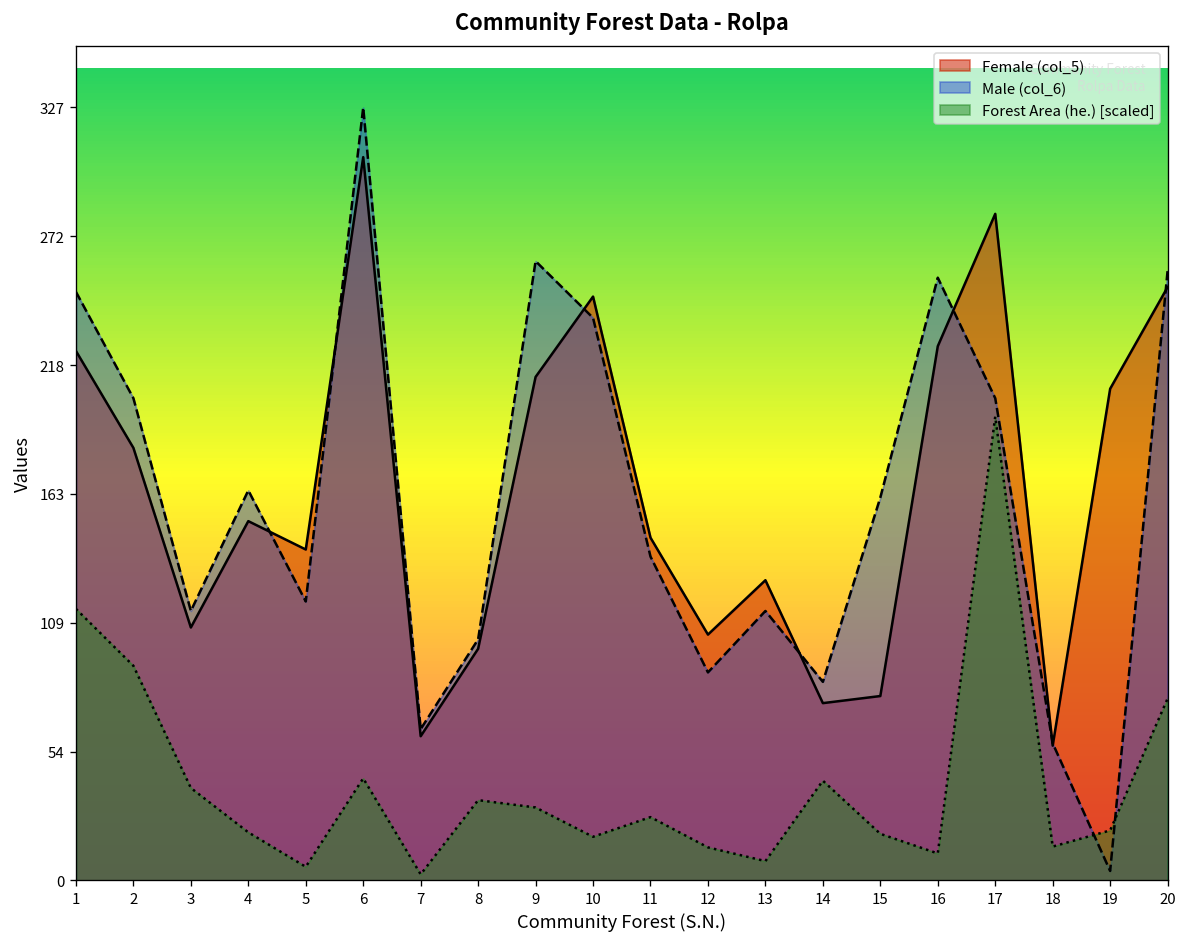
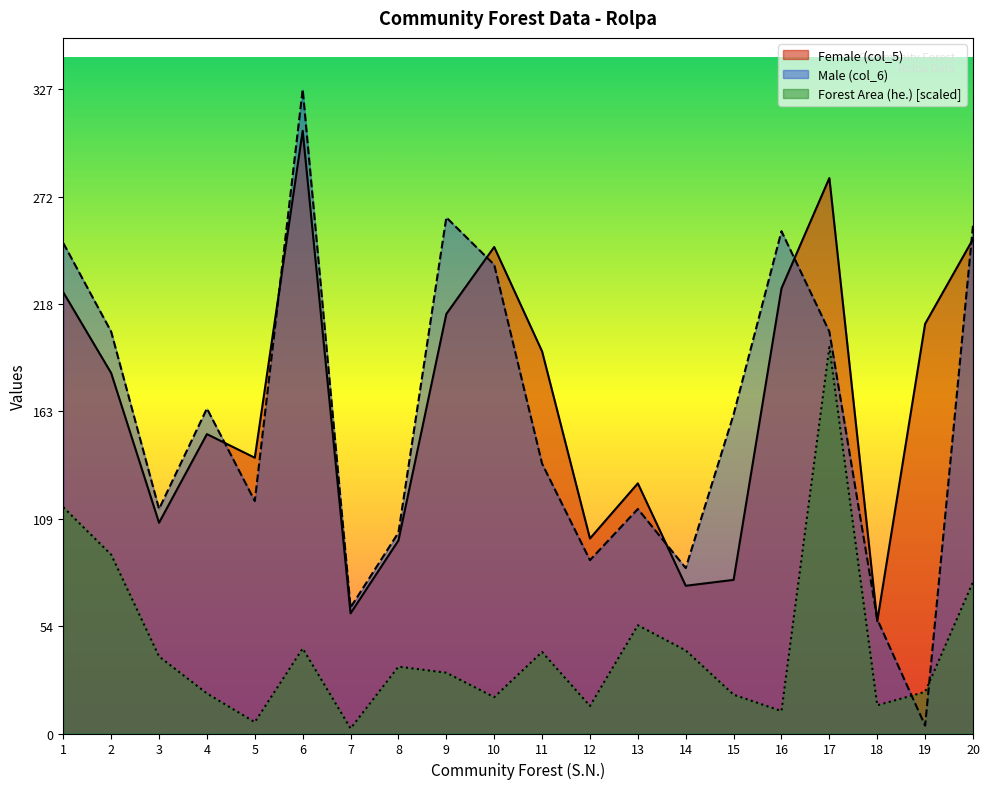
Female (col_5), 11: 145 -> 194
Forest Area (he.) [scaled], 11: 27 -> 41
Female (col_5), 12: 104 -> 99
Forest Area (he.) [scaled], 13: 8 -> 55
